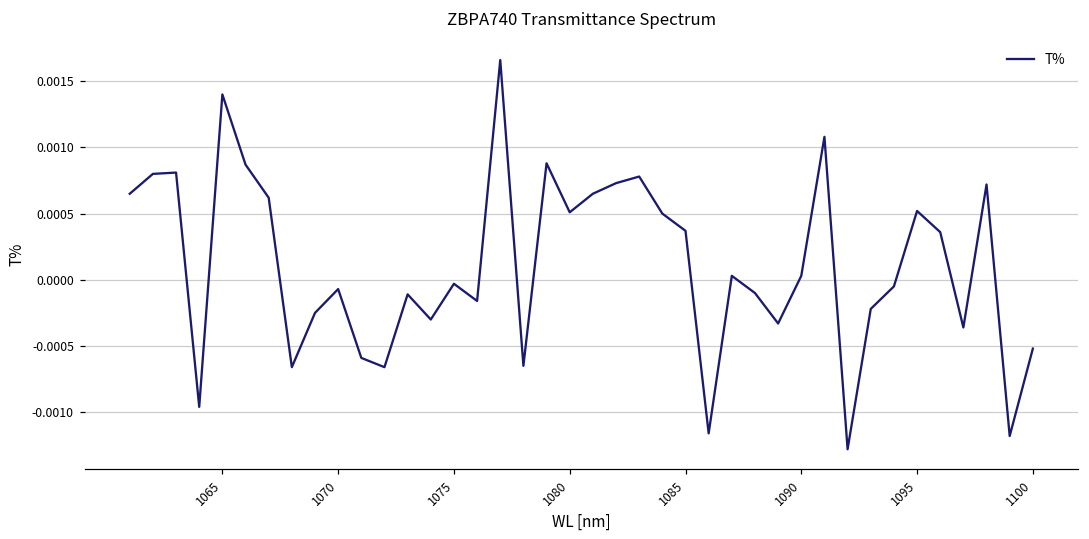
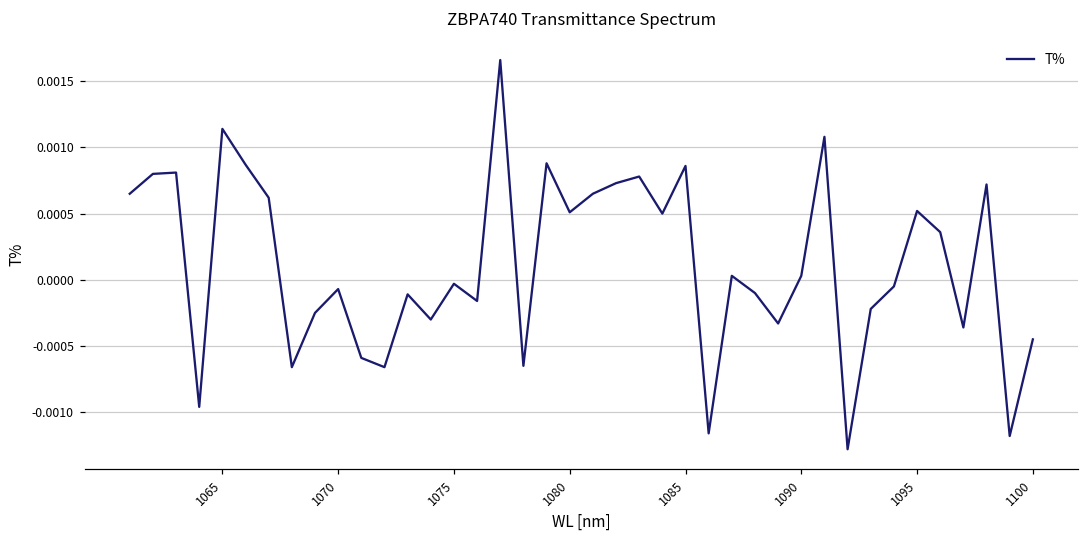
1065: 0.00140 -> 0.00114
1085: 0.00037 -> 0.00086
1100: -0.00052 -> -0.00045
